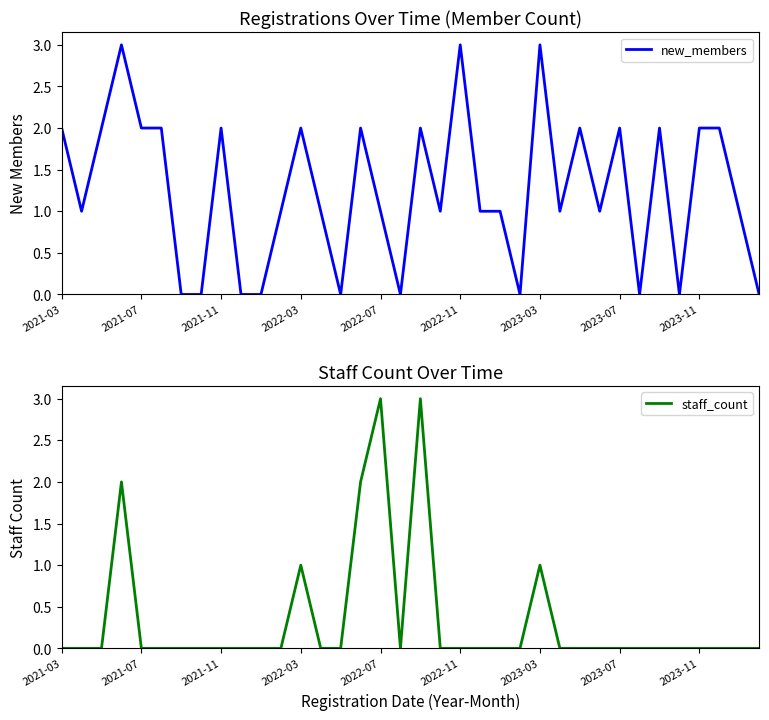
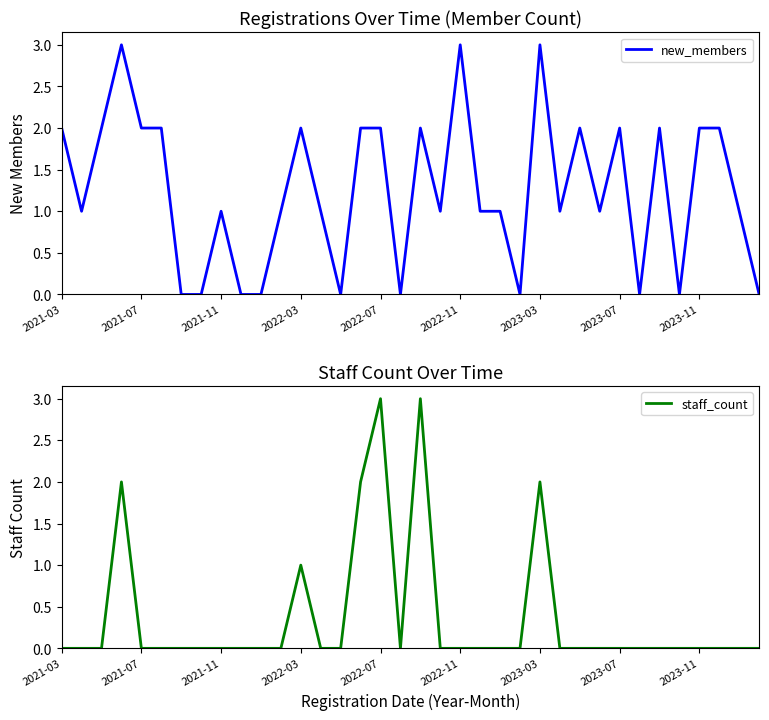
Registrations Over Time (Member Count), 2021-11: 2 -> 1
Registrations Over Time (Member Count), 2022-07: 1 -> 2
Staff Count Over Time, 2023-03: 1 -> 2
